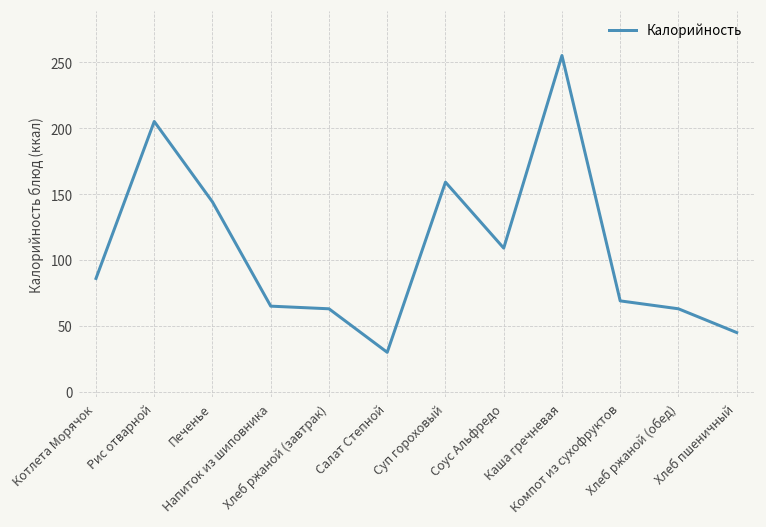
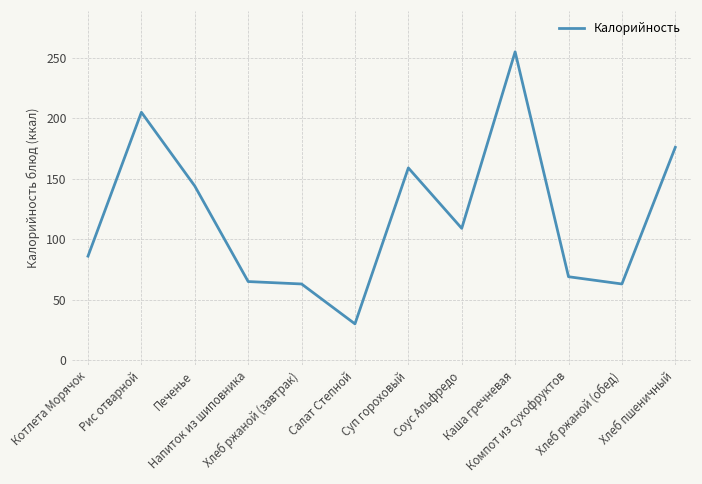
Хлеб пшеничный: 45 -> 176
